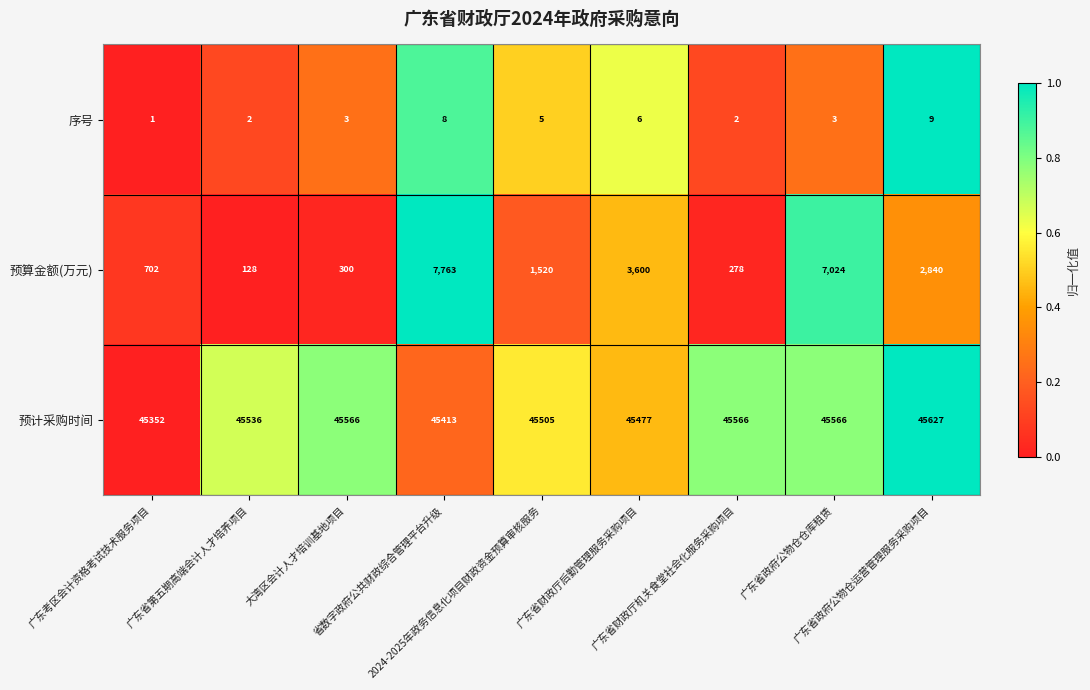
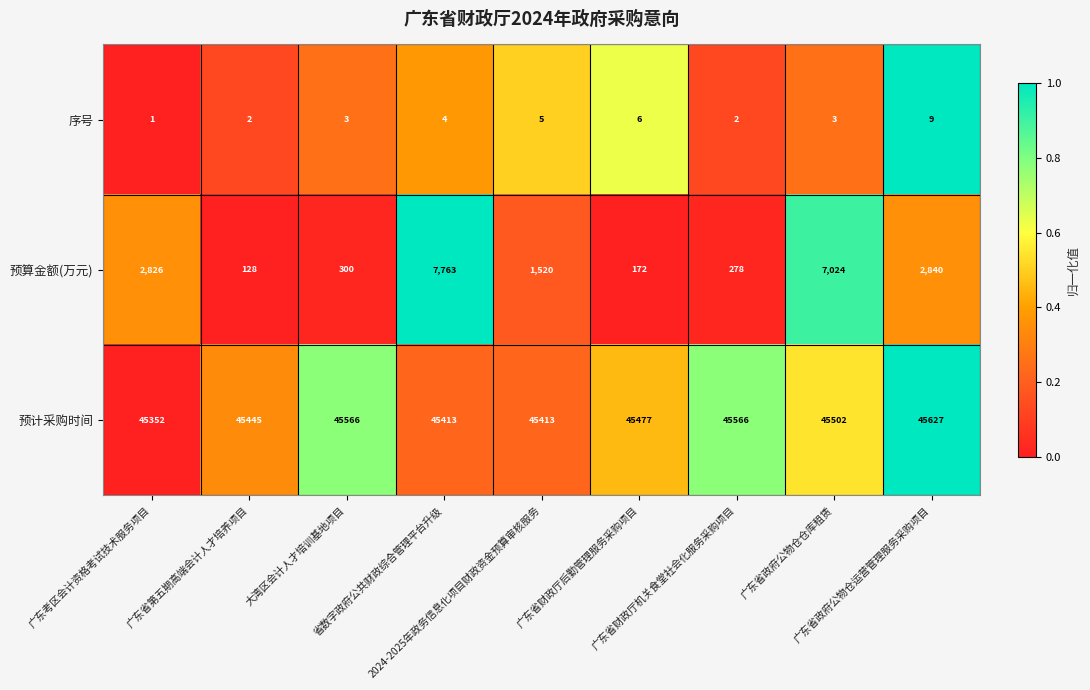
序号, 省数字政府公共财政综合管理平台升级: 8 -> 4
预算金额(万元), 广东考区会计资格考试技术服务项目: 702 -> 2,826
预算金额(万元), 广东省财政厅后勤管理服务采购项目: 3,600 -> 172
预计采购时间, 广东省第五期高端会计人才培养项目: 45536 -> 45445
预计采购时间, 2024-2025年政务信息化项目财政资金预算审核服务: 45505 -> 45413
预计采购时间, 广东省政府公物仓仓库租赁: 45566 -> 45502
